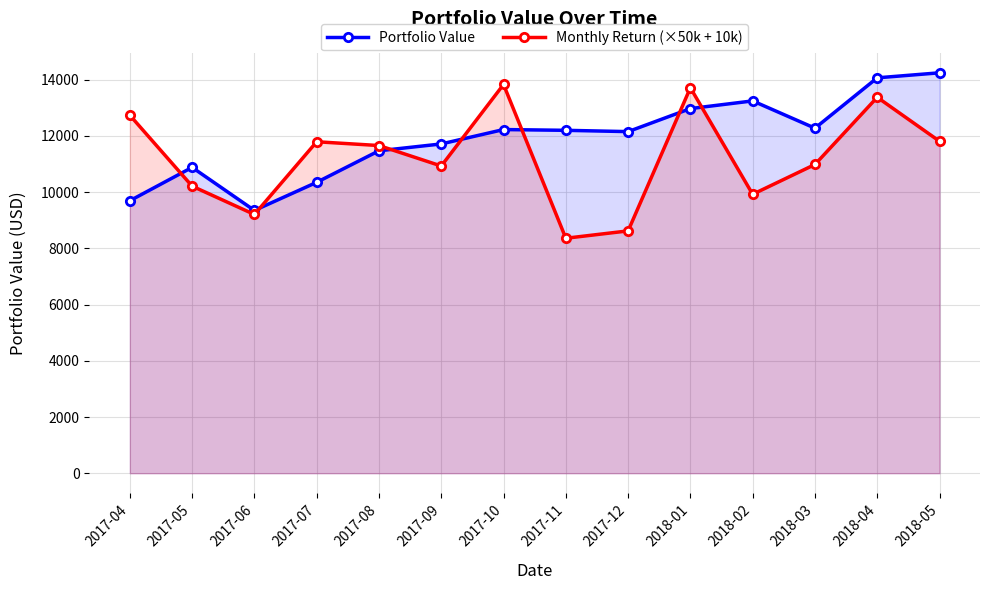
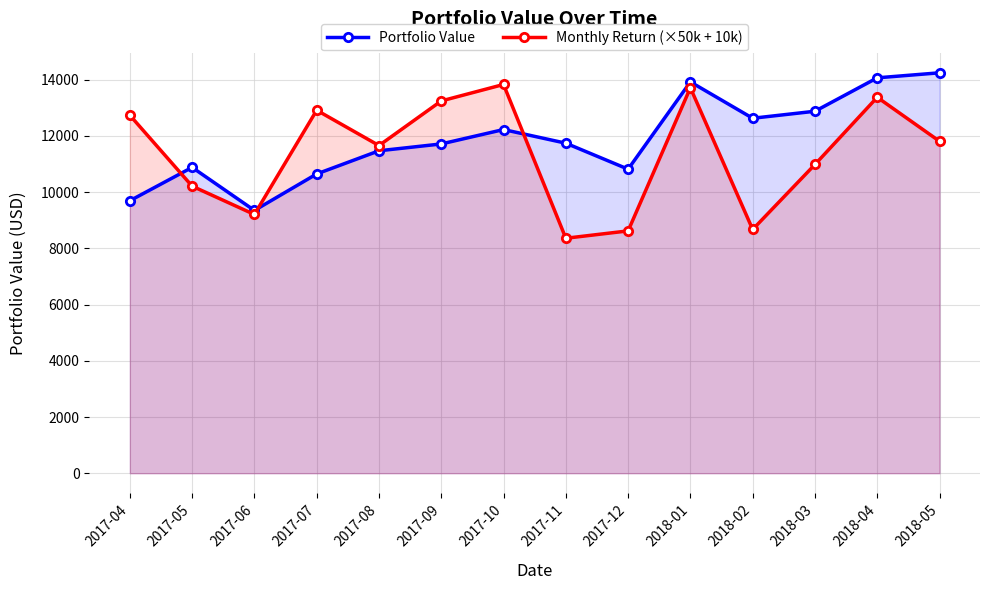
Portfolio Value, 2017-07: 10400 -> 10600
Monthly Return (×50k + 10k), 2017-07: 11800 -> 12900
Monthly Return (×50k + 10k), 2017-09: 10900 -> 13200
Portfolio Value, 2017-11: 12200 -> 11700
Portfolio Value, 2017-12: 12200 -> 10800
Portfolio Value, 2018-01: 13000 -> 13900
Portfolio Value, 2018-02: 13200 -> 12600
Monthly Return (×50k + 10k), 2018-02: 9900 -> 8700
Portfolio Value, 2018-03: 12300 -> 12900
